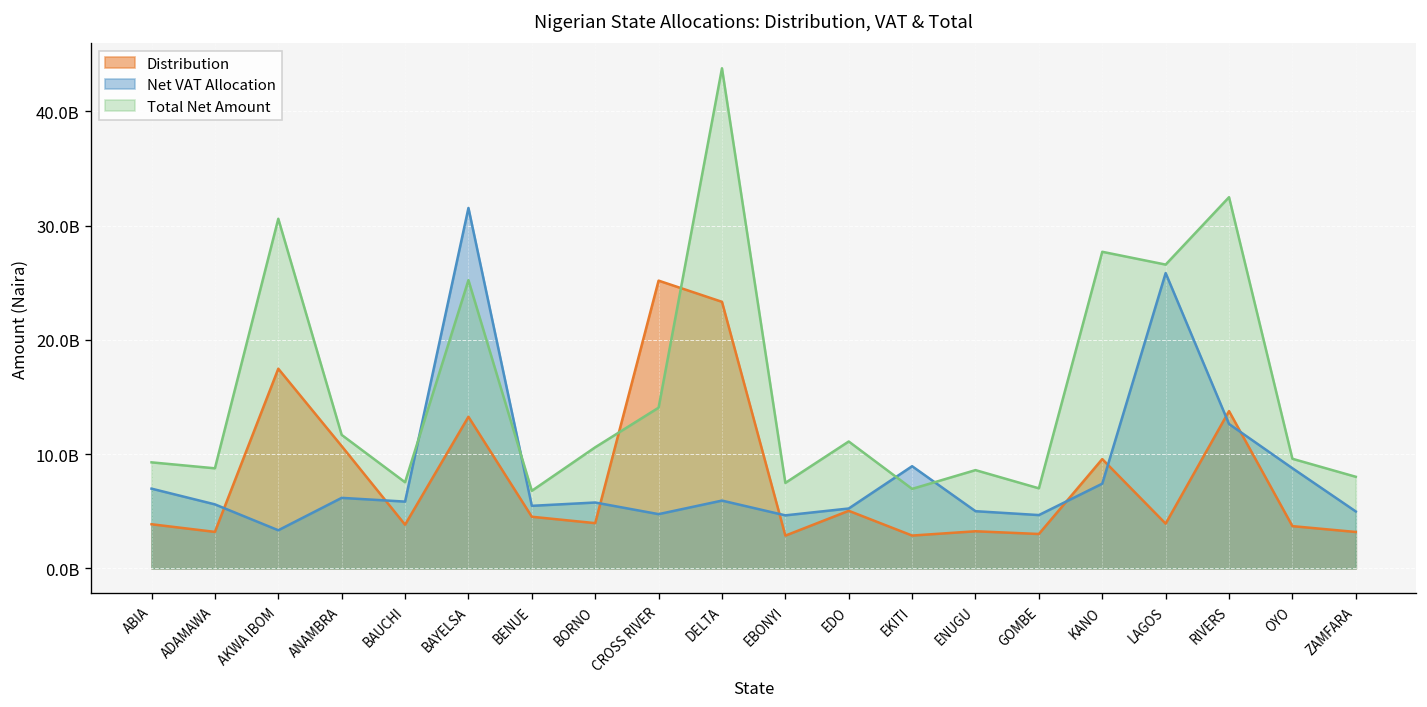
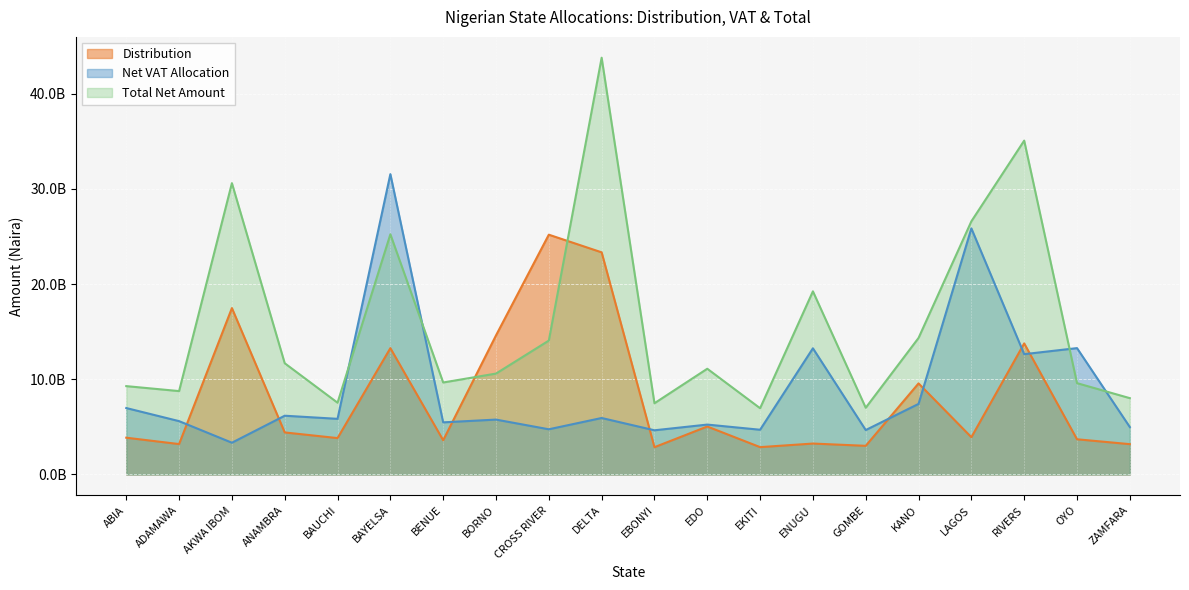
Distribution, ANAMBRA: 11000000000 -> 4000000000
Distribution, BENUE: 5000000000 -> 4000000000
Total Net Amount, BENUE: 7000000000 -> 10000000000
Distribution, BORNO: 4000000000 -> 15000000000
Net VAT Allocation, EKITI: 9000000000 -> 5000000000
Net VAT Allocation, ENUGU: 5000000000 -> 13000000000
Total Net Amount, ENUGU: 9000000000 -> 19000000000
Total Net Amount, KANO: 28000000000 -> 14000000000
Total Net Amount, RIVERS: 32000000000 -> 35000000000
Net VAT Allocation, OYO: 9000000000 -> 13000000000
